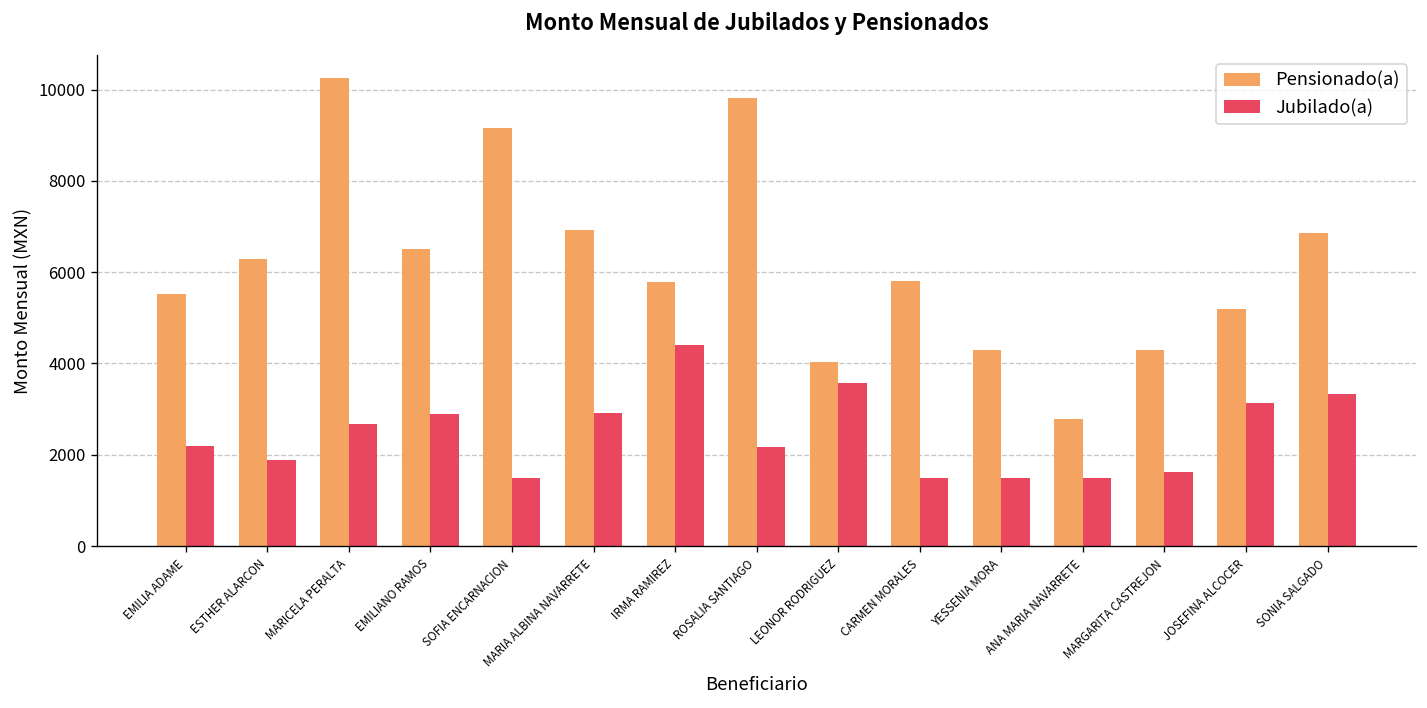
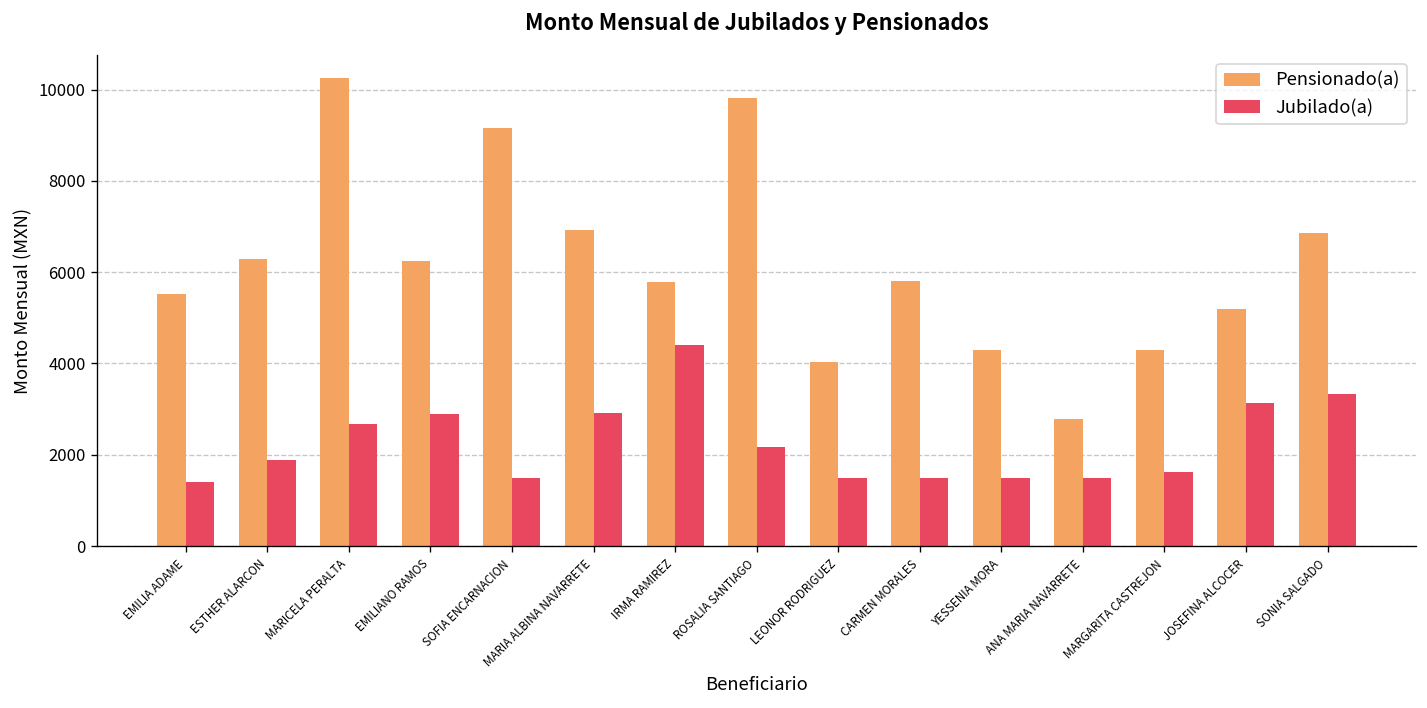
Jubilado(a), EMILIA ADAME: 2200 -> 1400
Pensionado(a), EMILIANO RAMOS: 6500 -> 6200
Jubilado(a), LEONOR RODRIGUEZ: 3600 -> 1500
